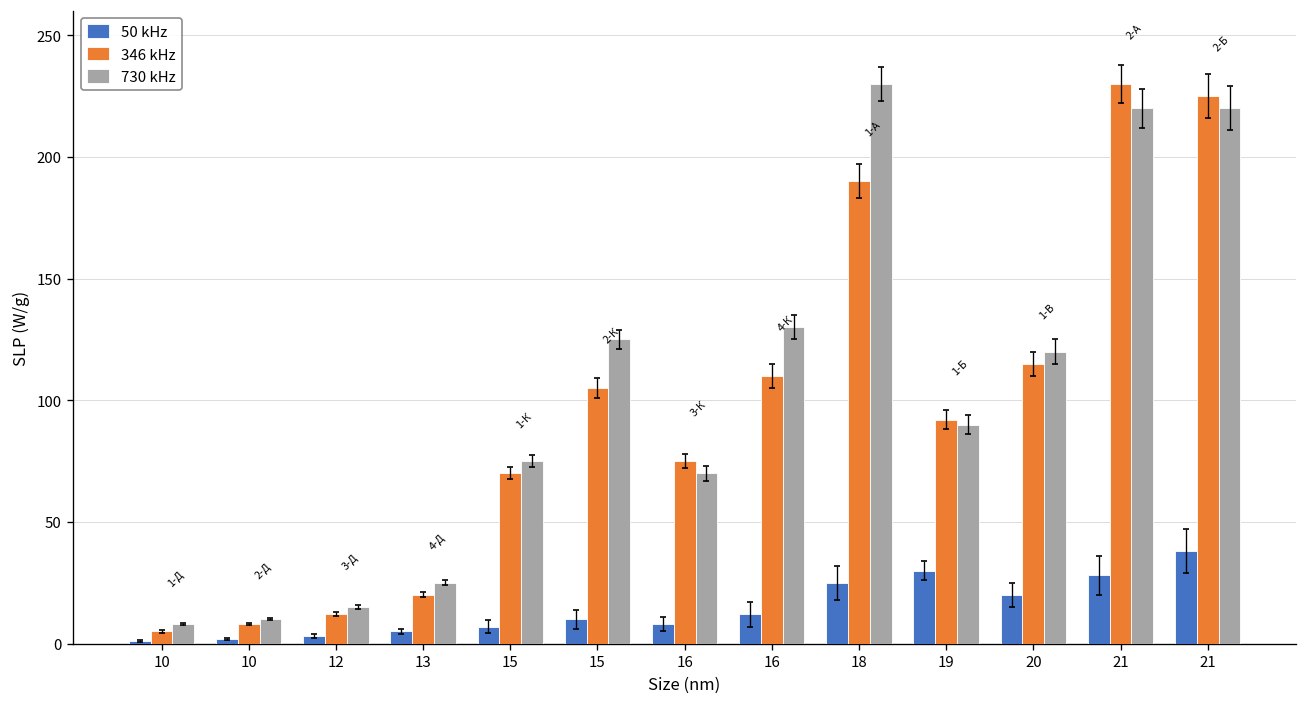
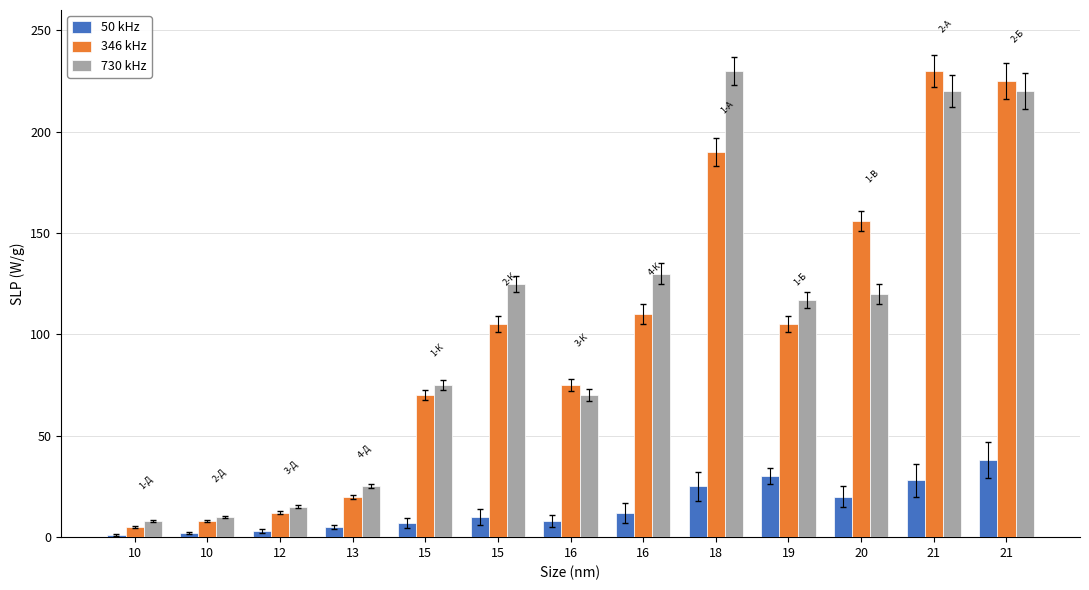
346 kHz, 19: 92 -> 105
730 kHz, 19: 90 -> 117
346 kHz, 20: 115 -> 156
